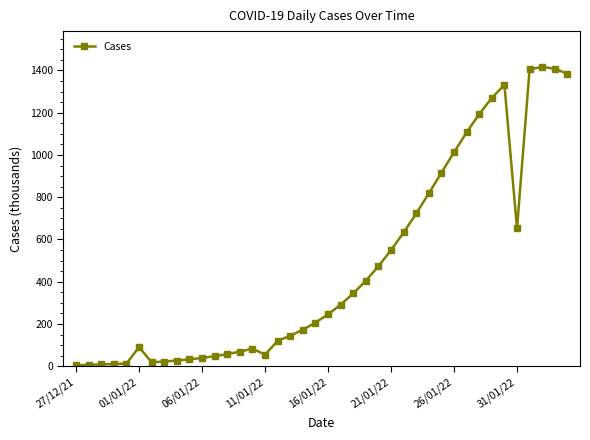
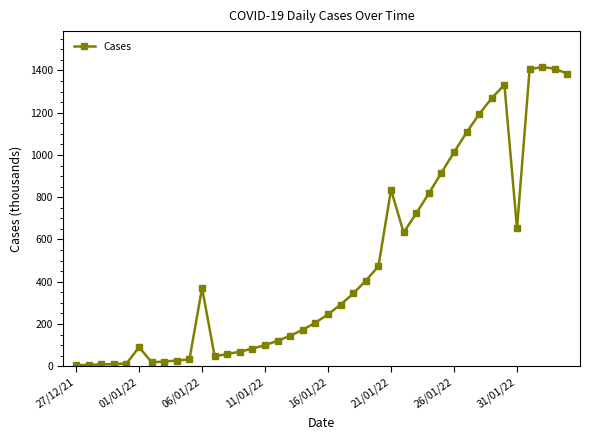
06/01/22: 40 -> 370
11/01/22: 50 -> 100
21/01/22: 550 -> 840
